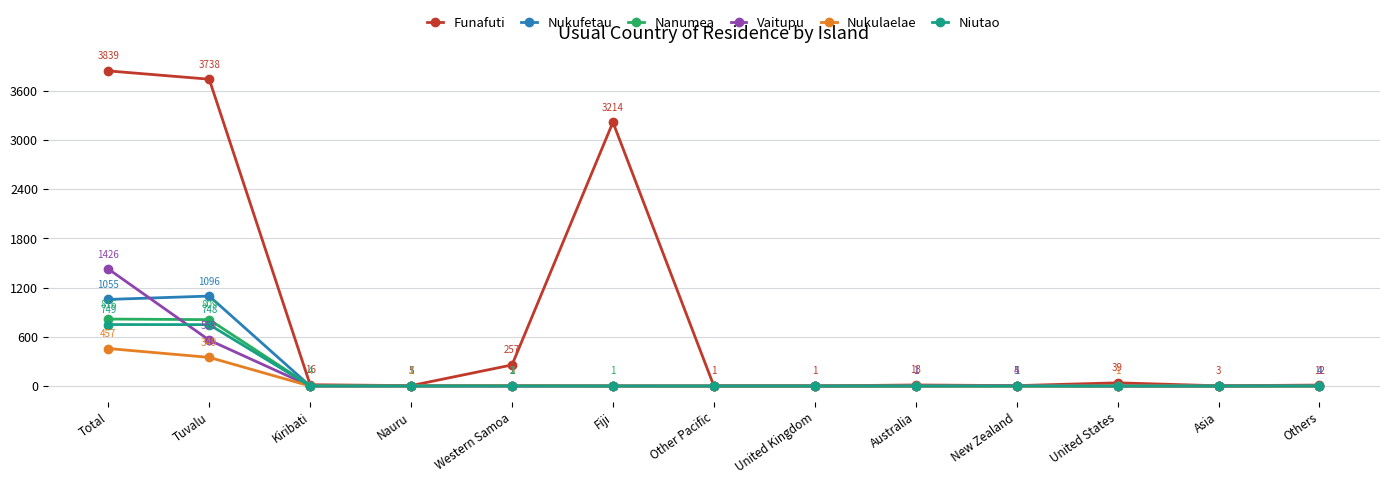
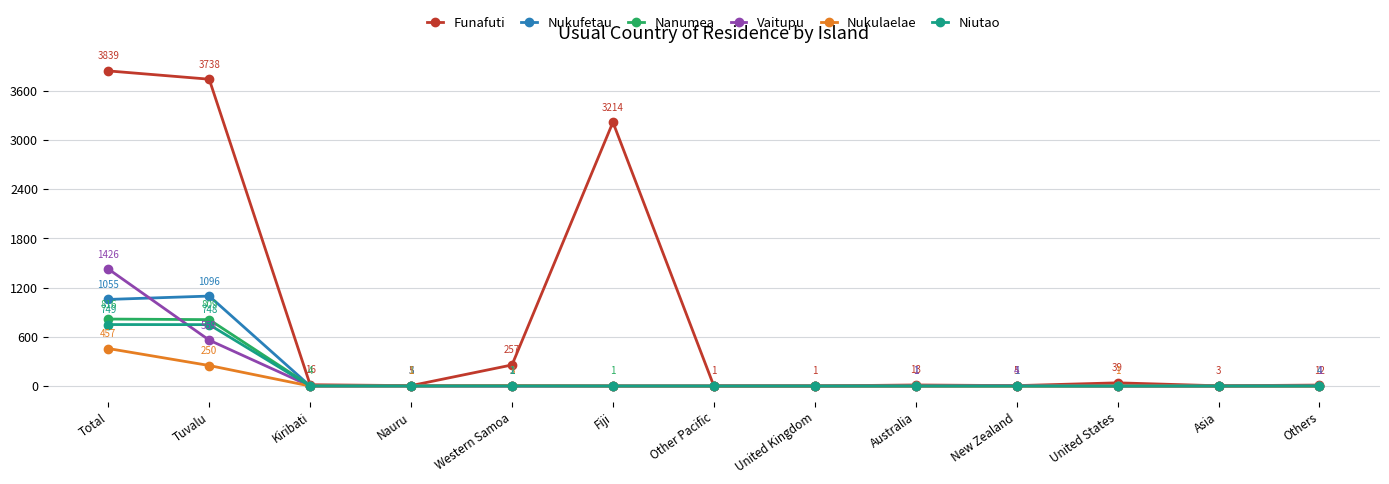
Nukulaelae, Tuvalu: 349 -> 250
